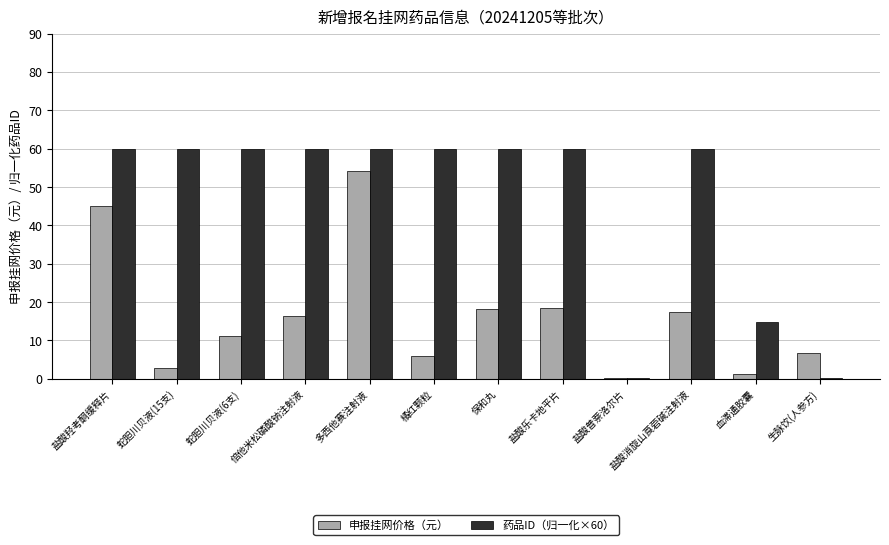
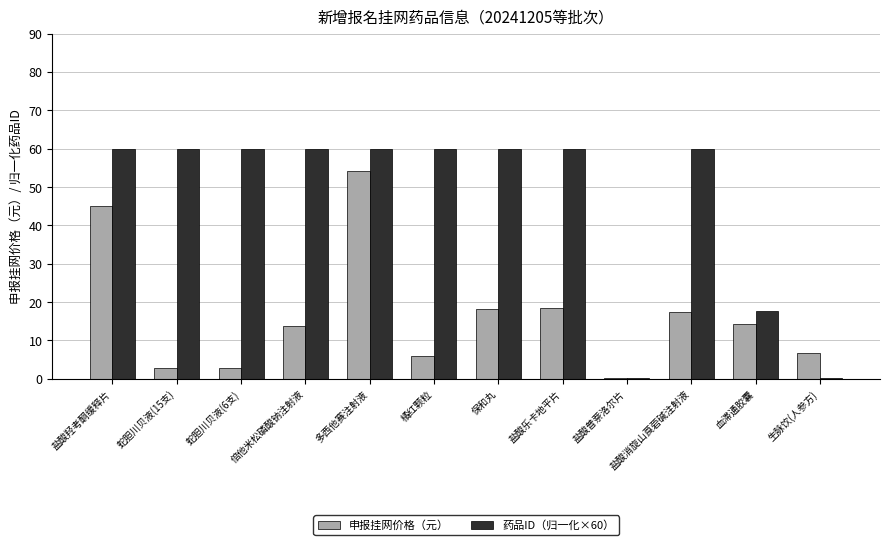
申报挂网价格（元）, 蛇胆川贝液(6支): 11 -> 3
申报挂网价格（元）, 倍他米松磷酸钠注射液: 16 -> 14
申报挂网价格（元）, 血滞通胶囊: 1 -> 14
药品ID（归一化×60）, 血滞通胶囊: 15 -> 18
